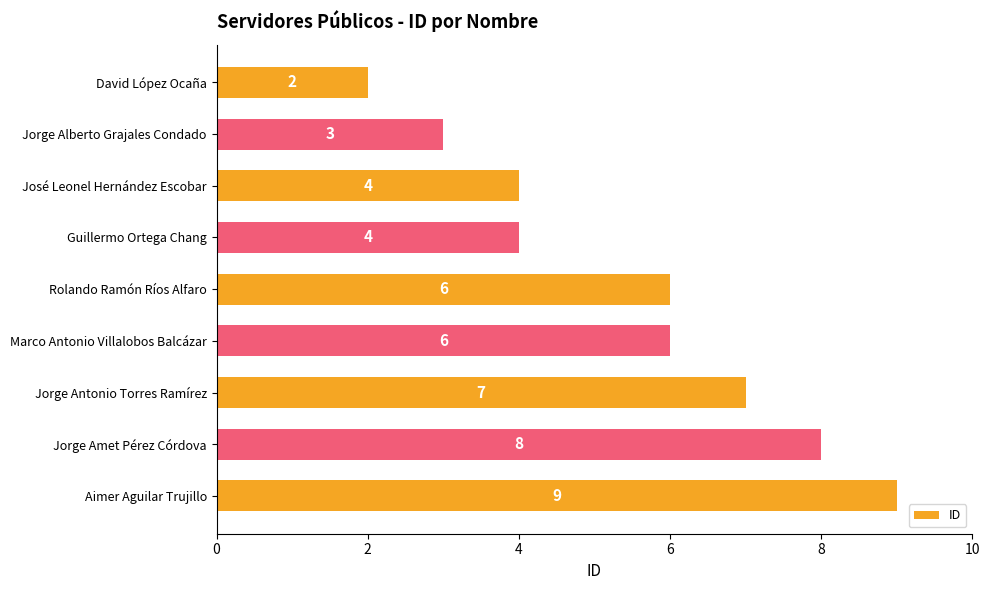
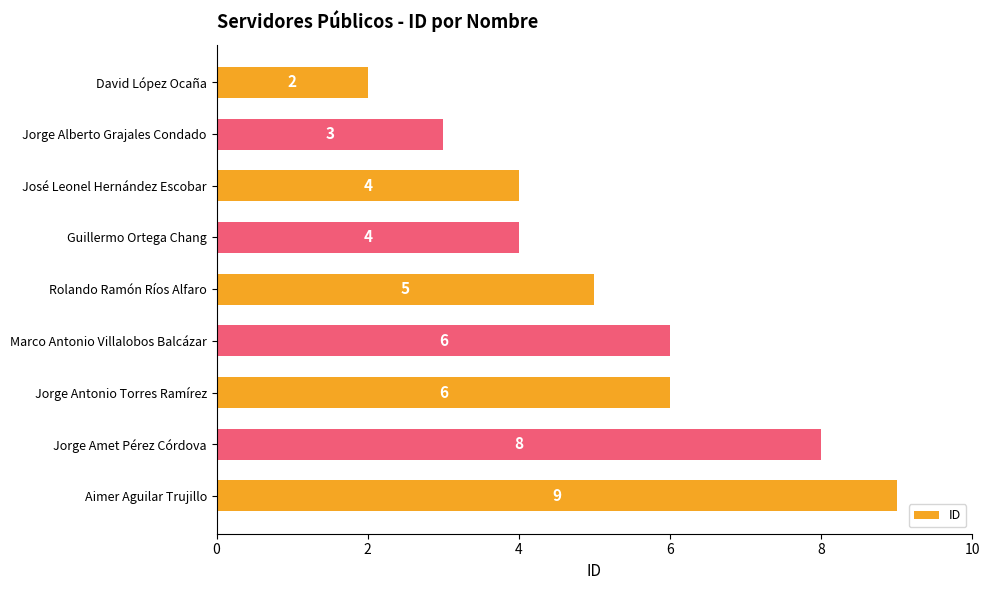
Rolando Ramón Ríos Alfaro: 6 -> 5
Jorge Antonio Torres Ramírez: 7 -> 6
